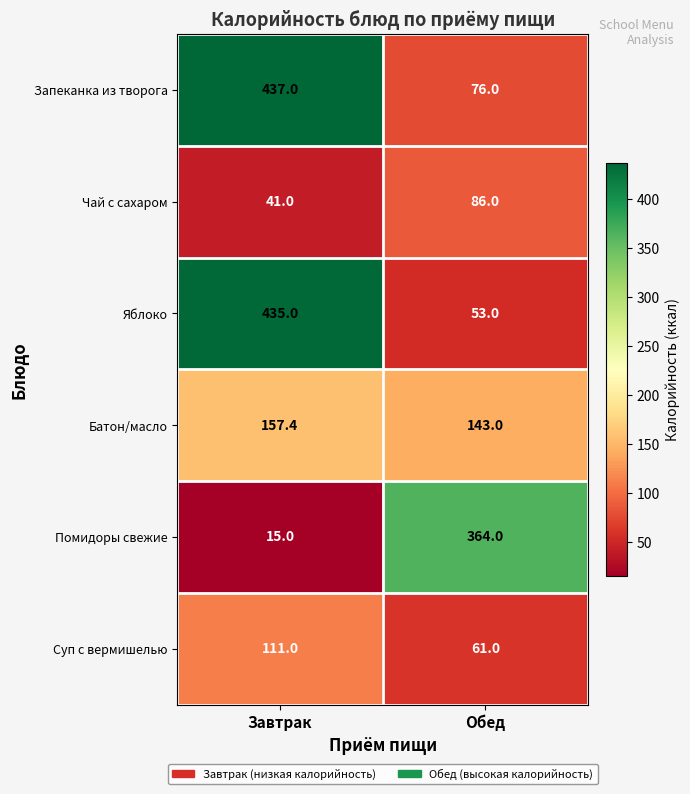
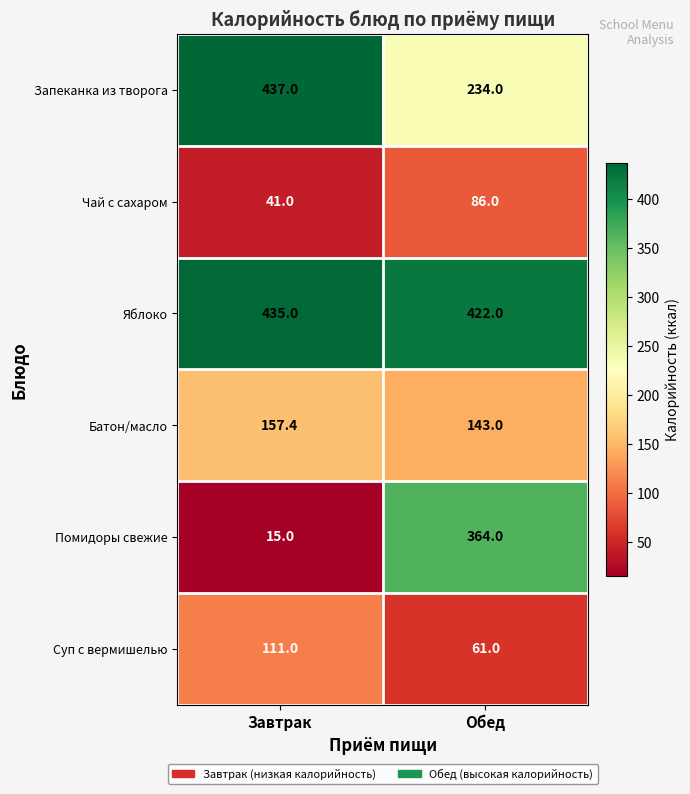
Запеканка из творога, Обед: 76.0 -> 234.0
Яблоко, Обед: 53.0 -> 422.0
